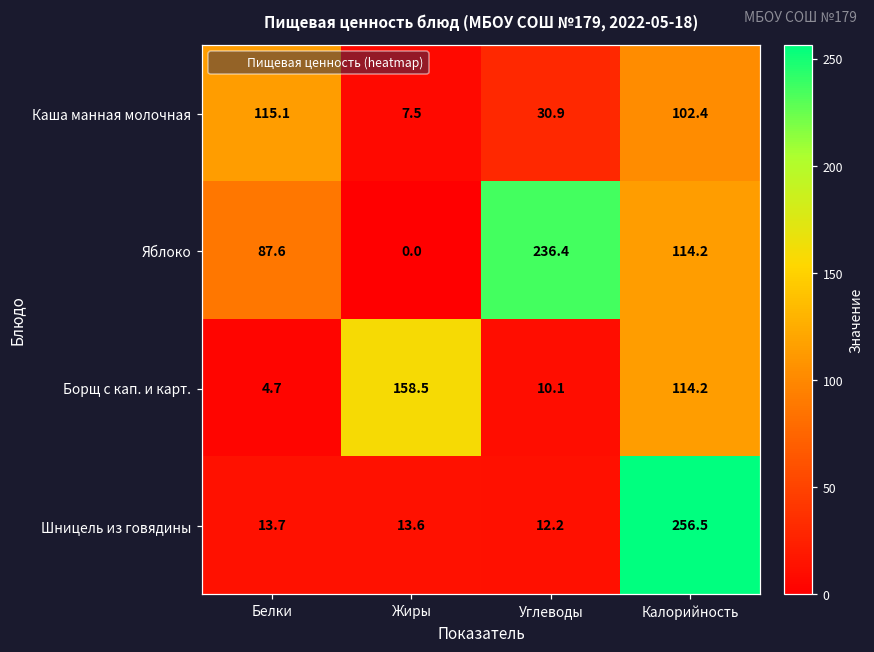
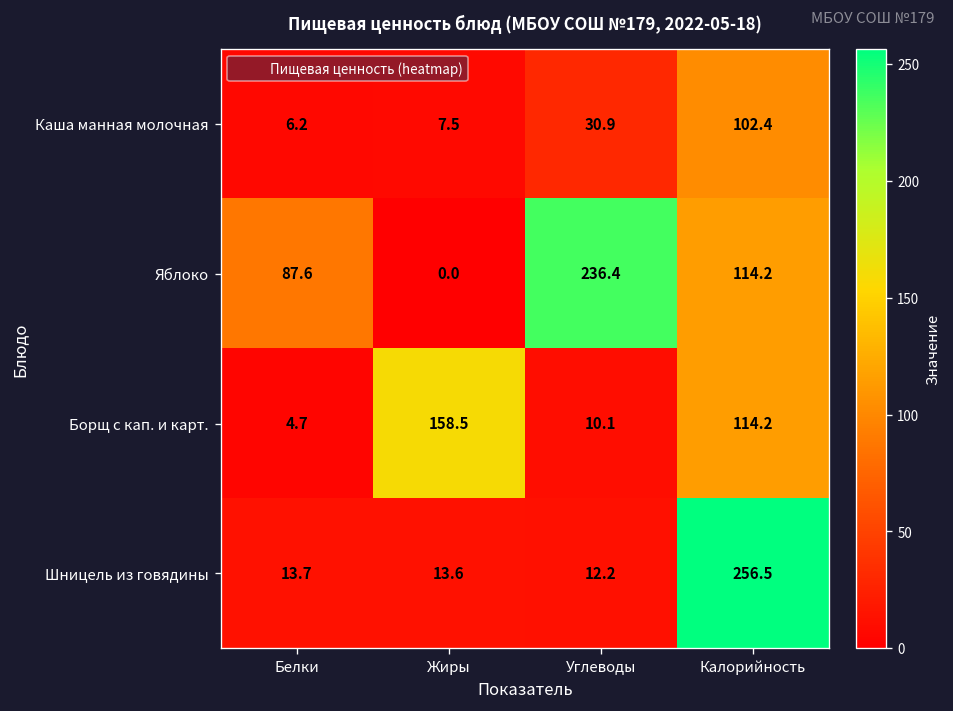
Каша манная молочная, Белки: 115.1 -> 6.2
